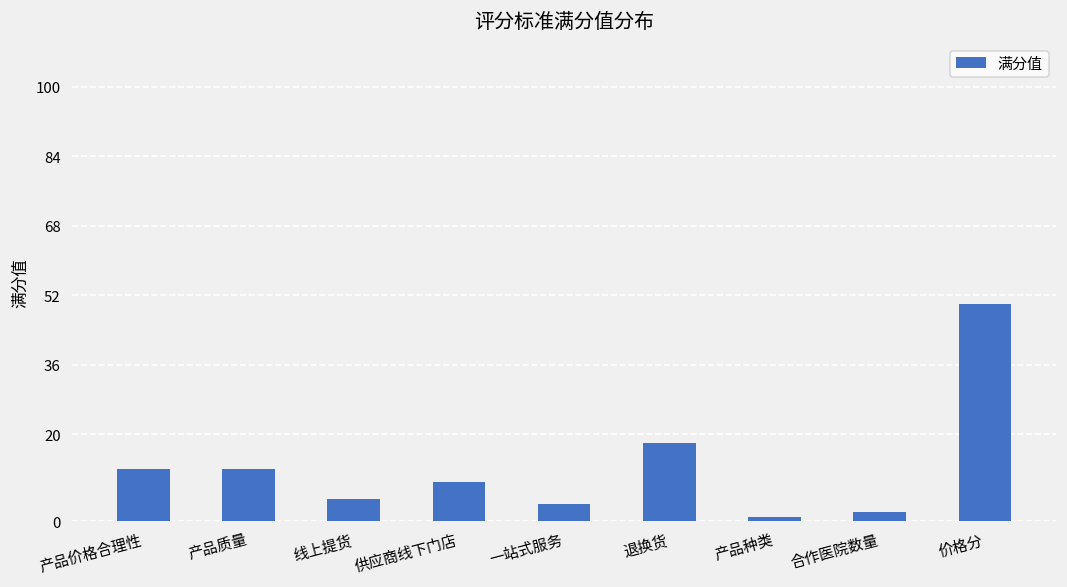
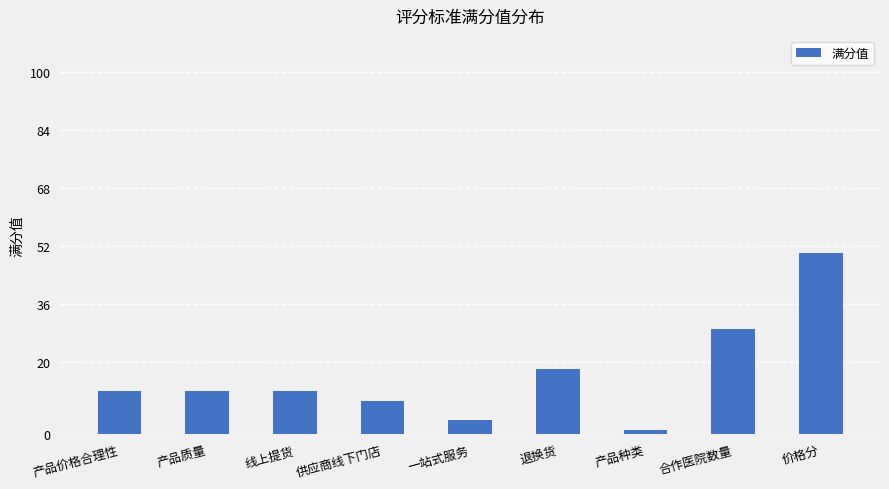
线上提货: 5 -> 12
合作医院数量: 2 -> 29
